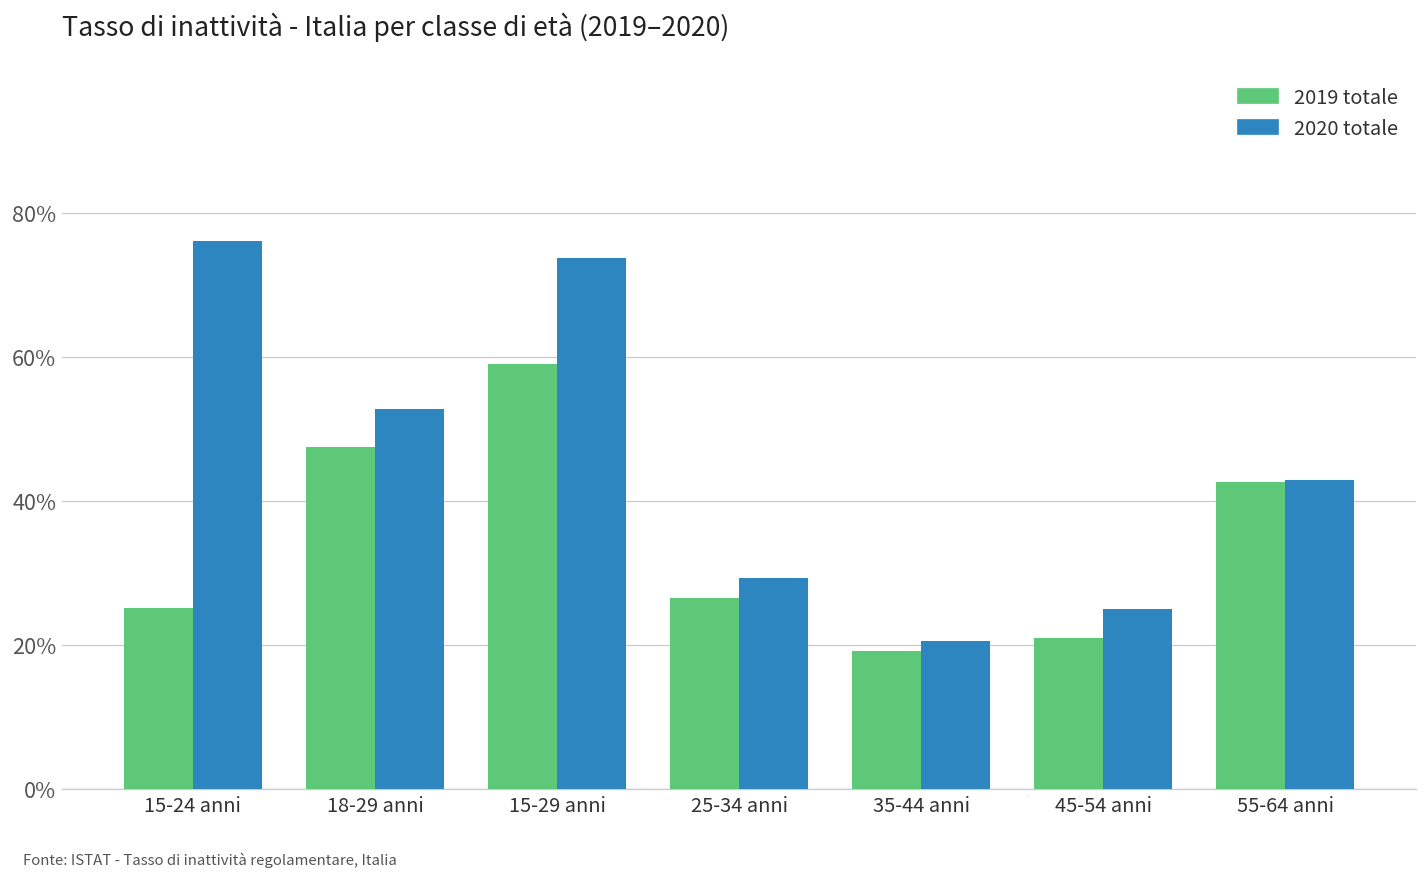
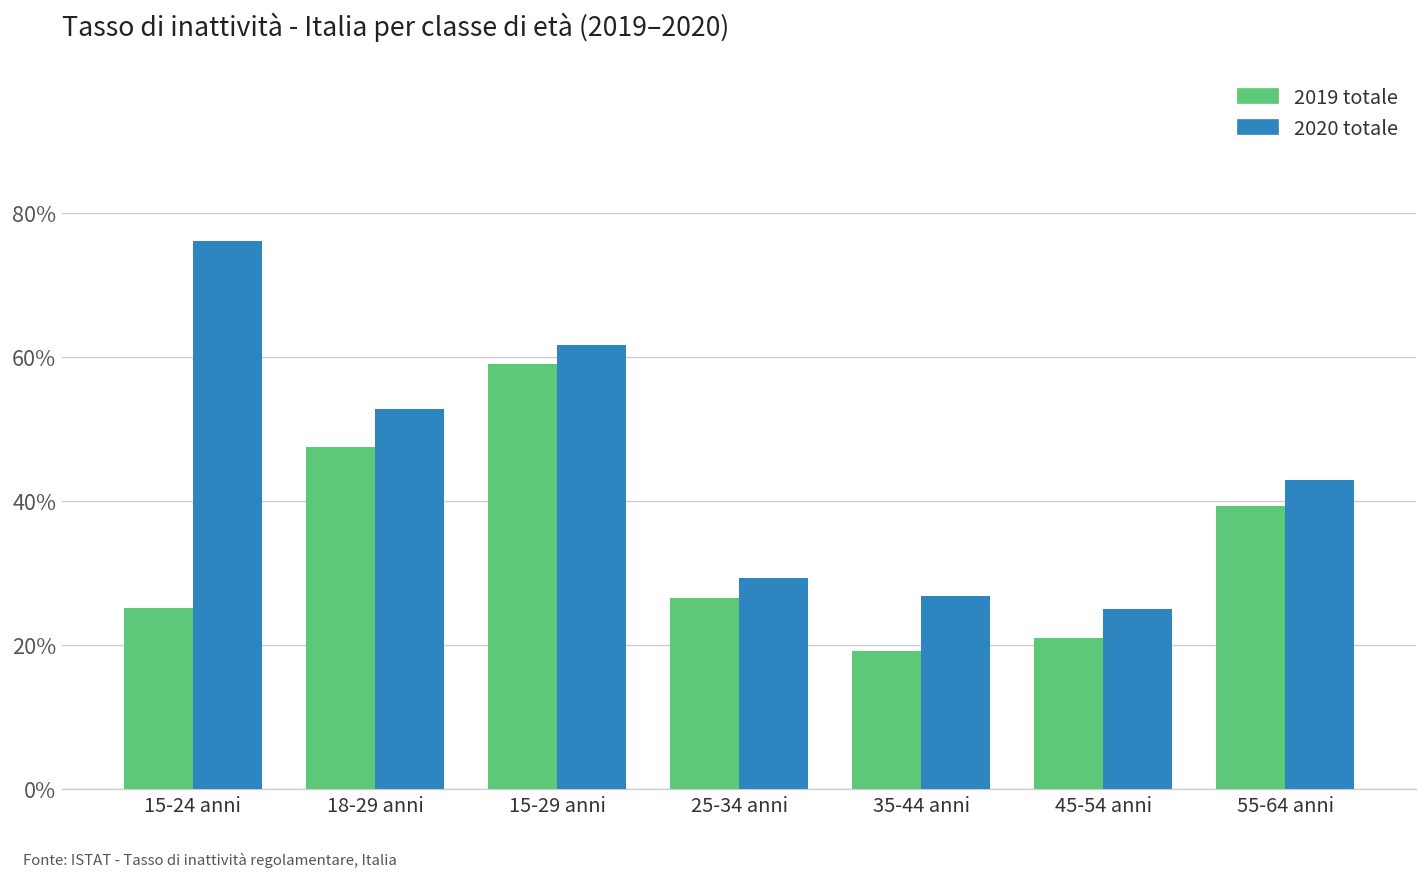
2020 totale, 15-29 anni: 74% -> 62%
2020 totale, 35-44 anni: 21% -> 27%
2019 totale, 55-64 anni: 43% -> 39%
